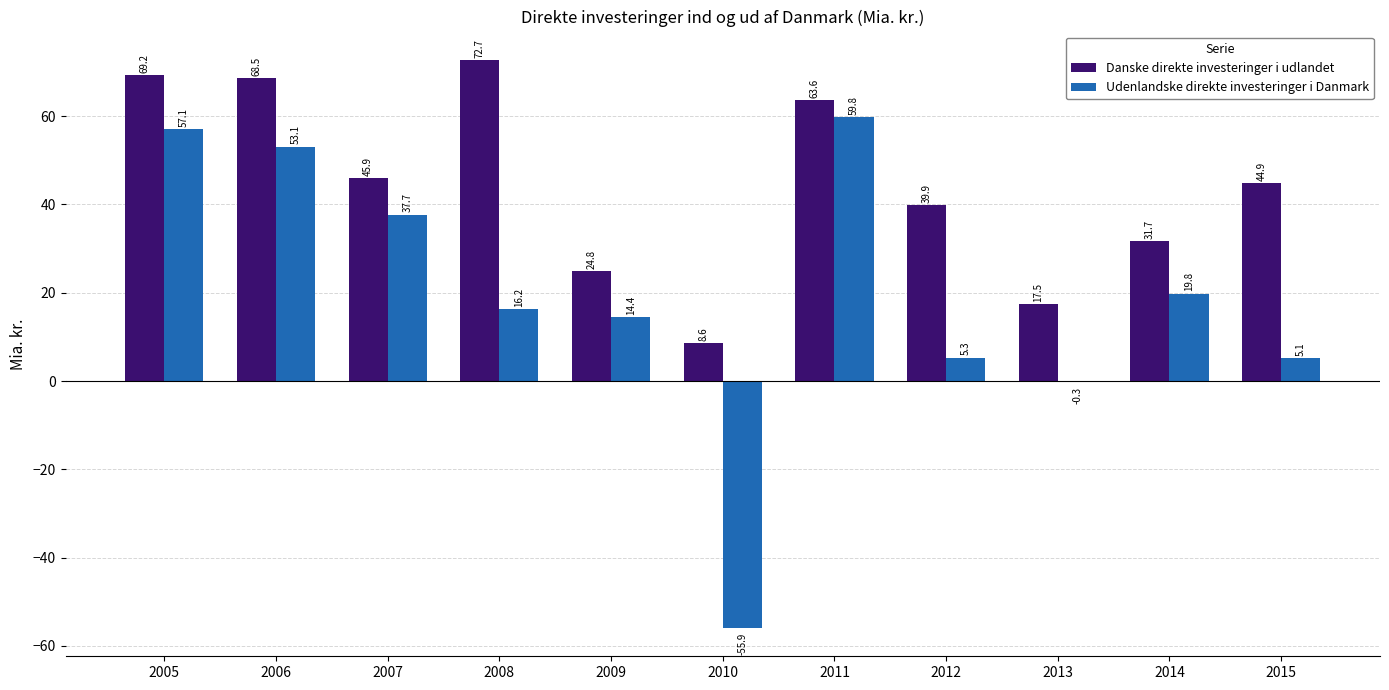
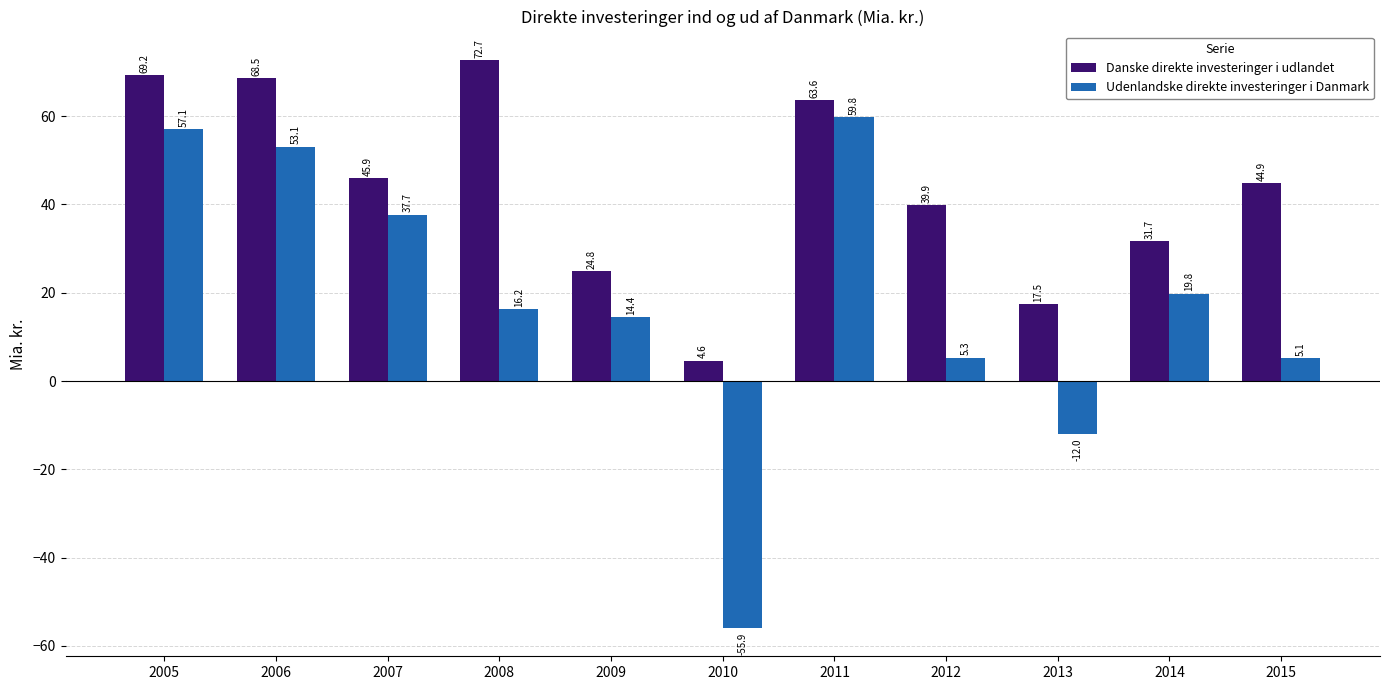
Danske direkte investeringer i udlandet, 2010: 8.6 -> 4.6
Udenlandske direkte investeringer i Danmark, 2013: -0.3 -> -12.0
